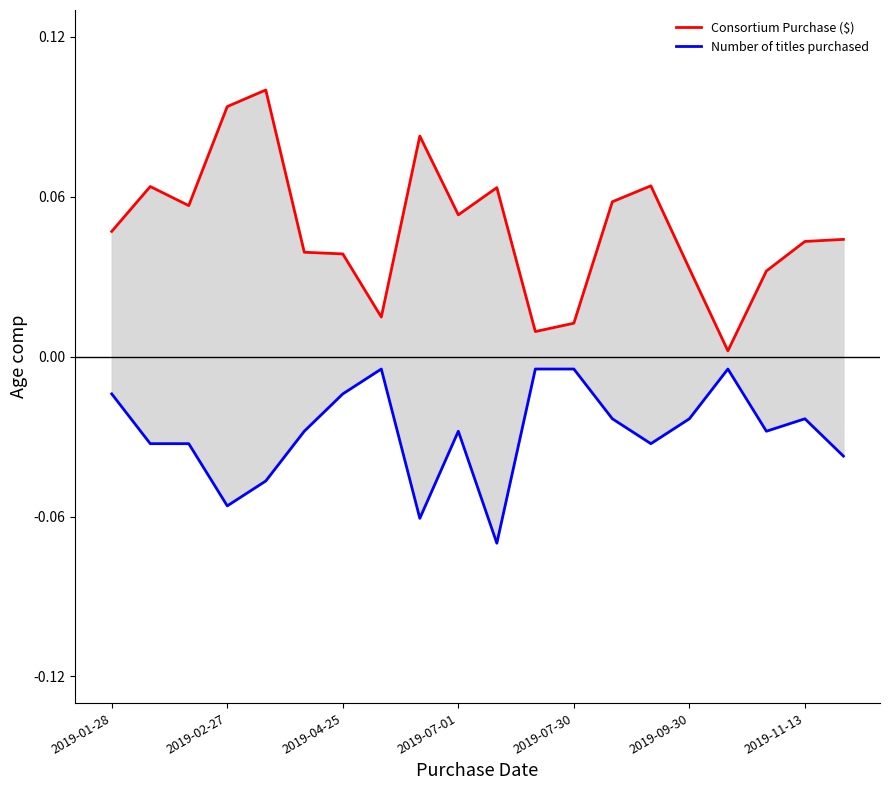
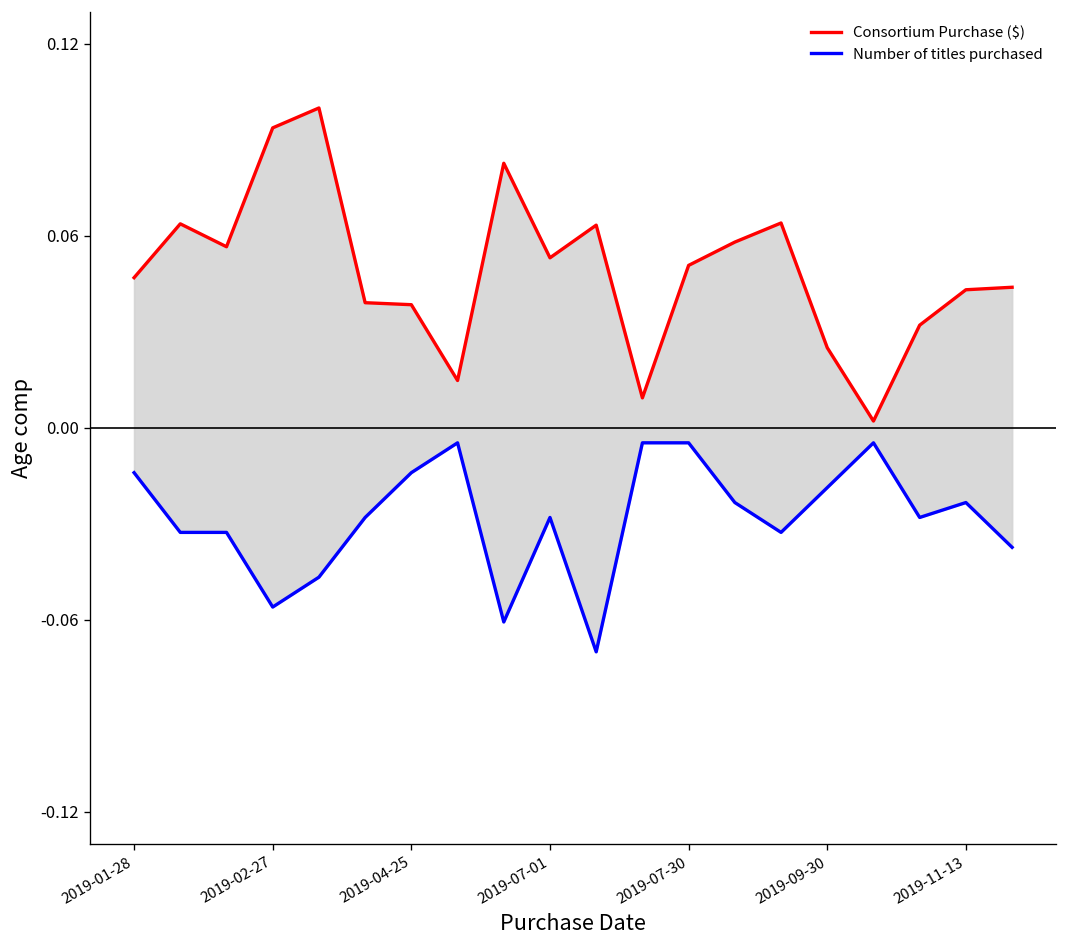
Consortium Purchase ($), 2019-07-30: 0.013 -> 0.051
Consortium Purchase ($), 2019-09-30: 0.033 -> 0.025
Number of titles purchased, 2019-09-30: -0.023 -> -0.019
